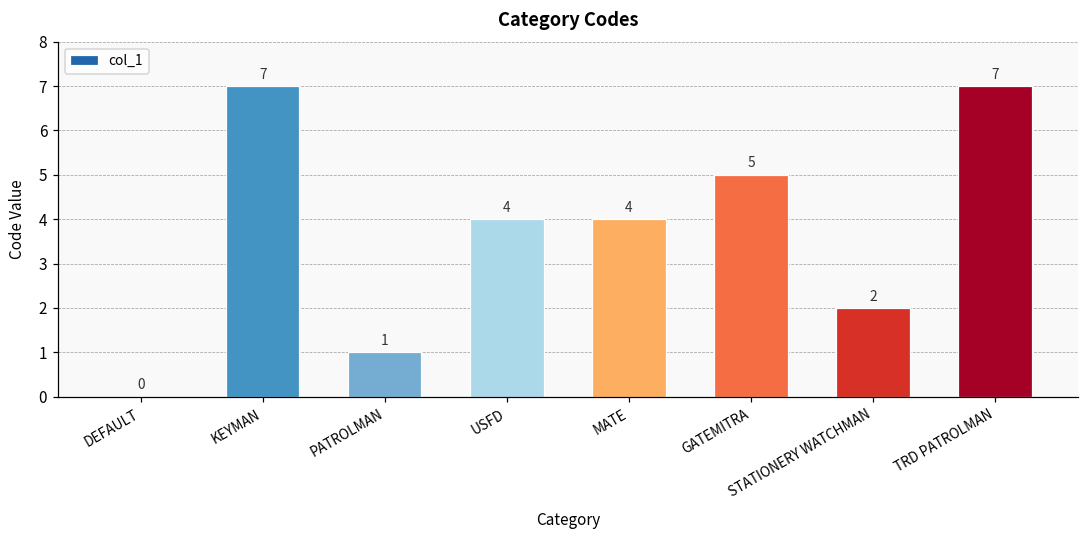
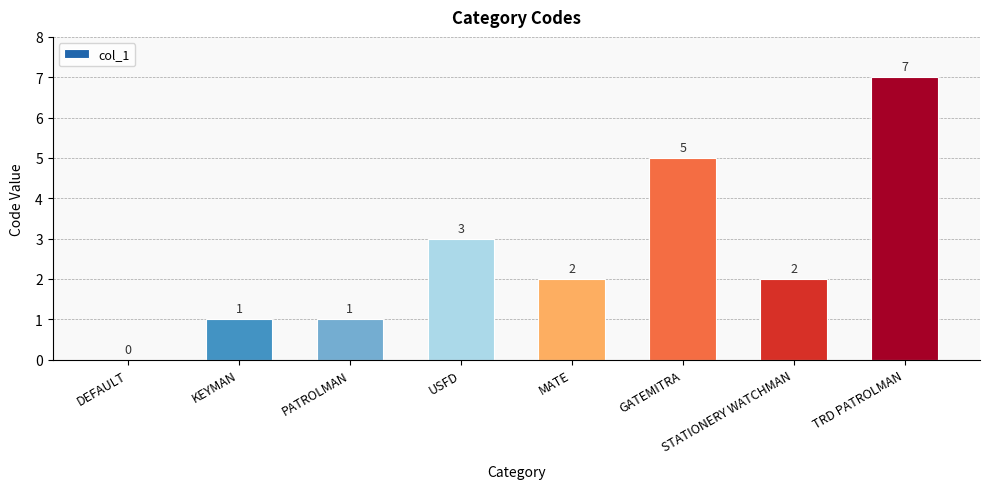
KEYMAN: 7 -> 1
USFD: 4 -> 3
MATE: 4 -> 2
